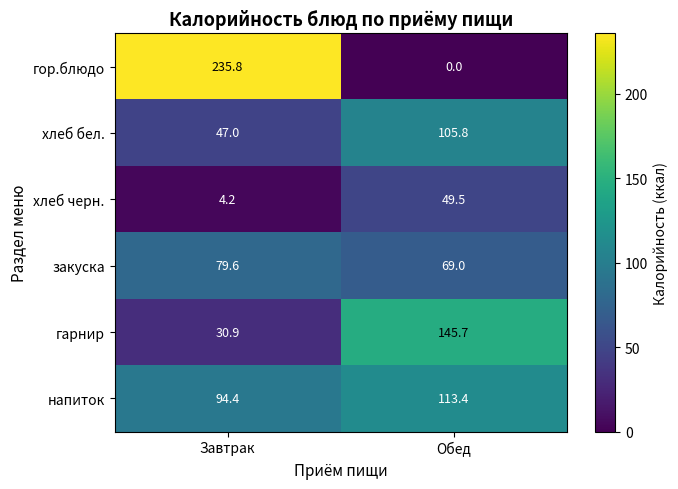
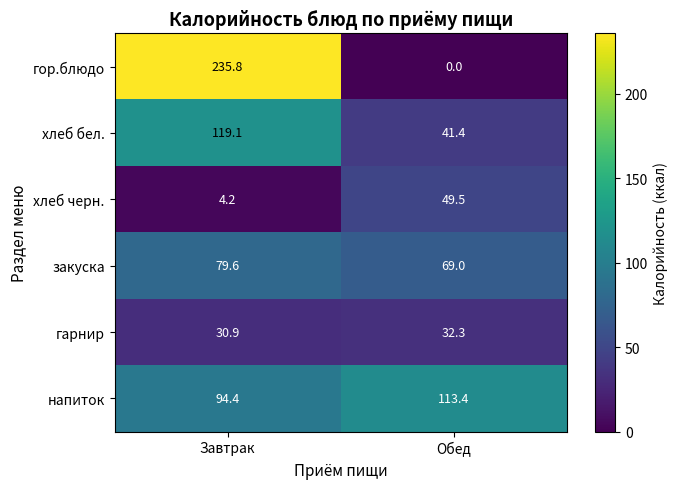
хлеб бел., Завтрак: 47.0 -> 119.1
хлеб бел., Обед: 105.8 -> 41.4
гарнир, Обед: 145.7 -> 32.3
